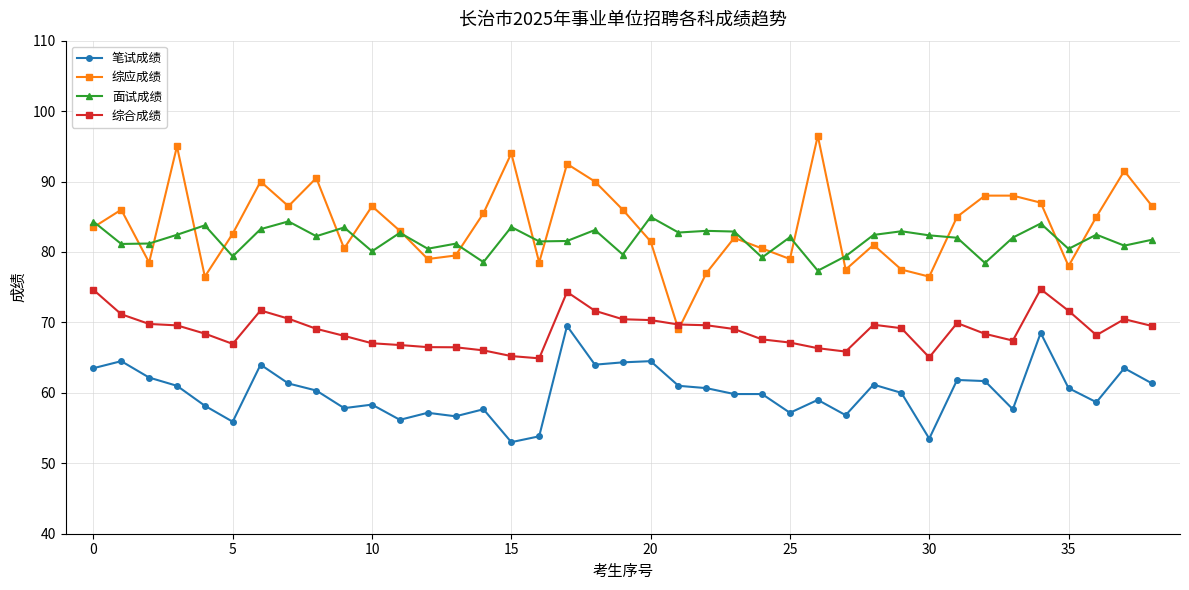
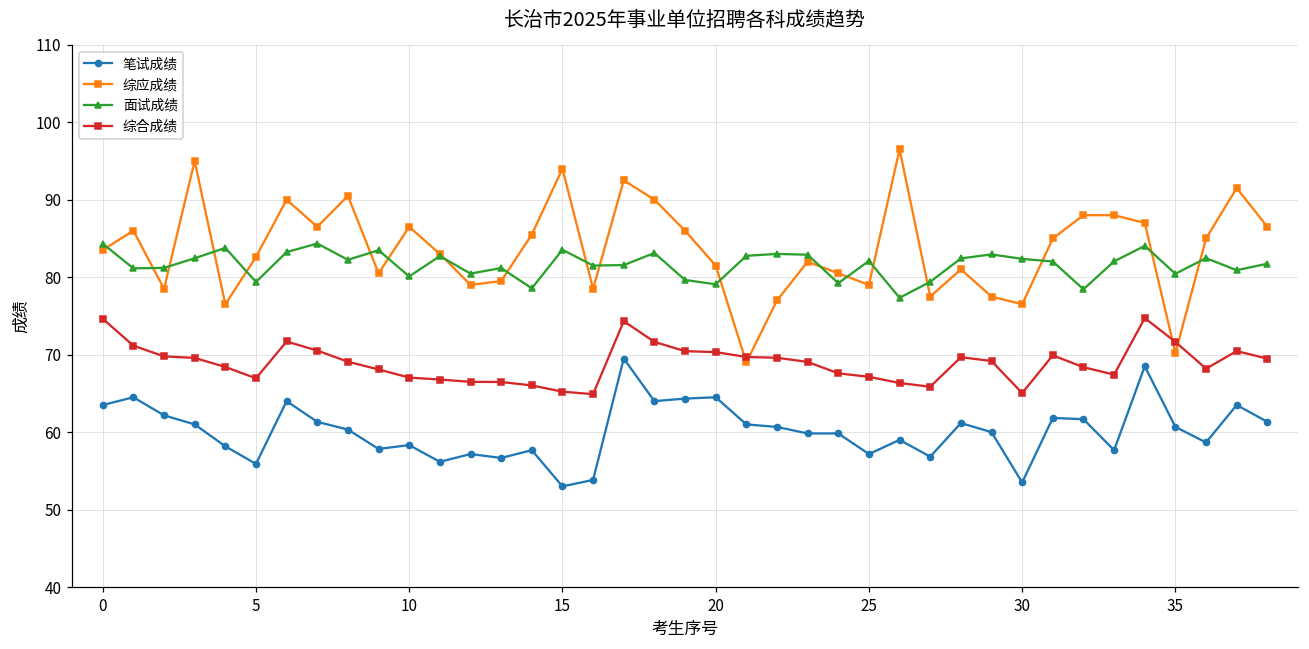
面试成绩, 20: 85 -> 79
综应成绩, 35: 78 -> 70
